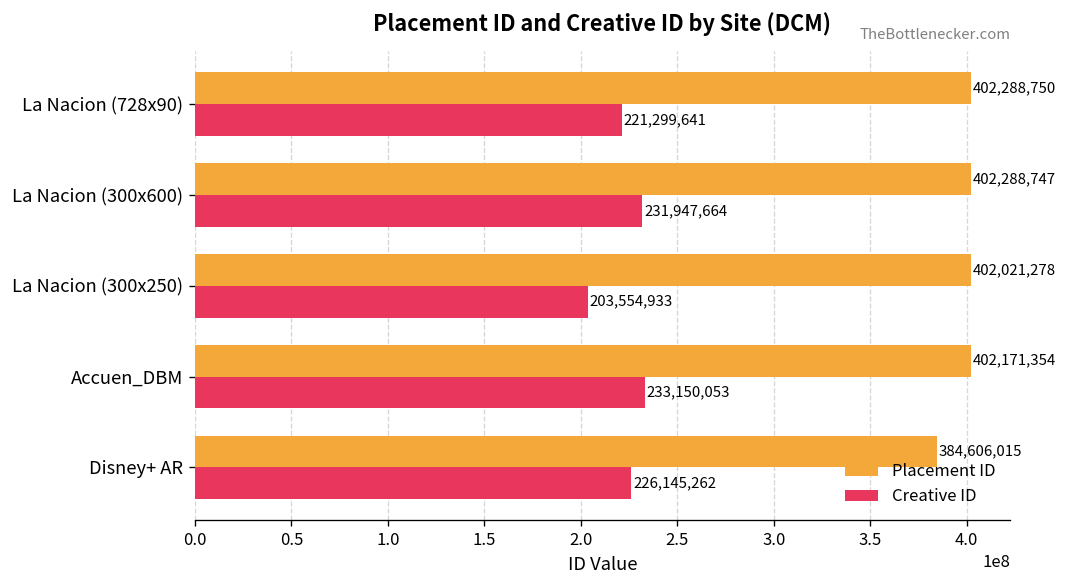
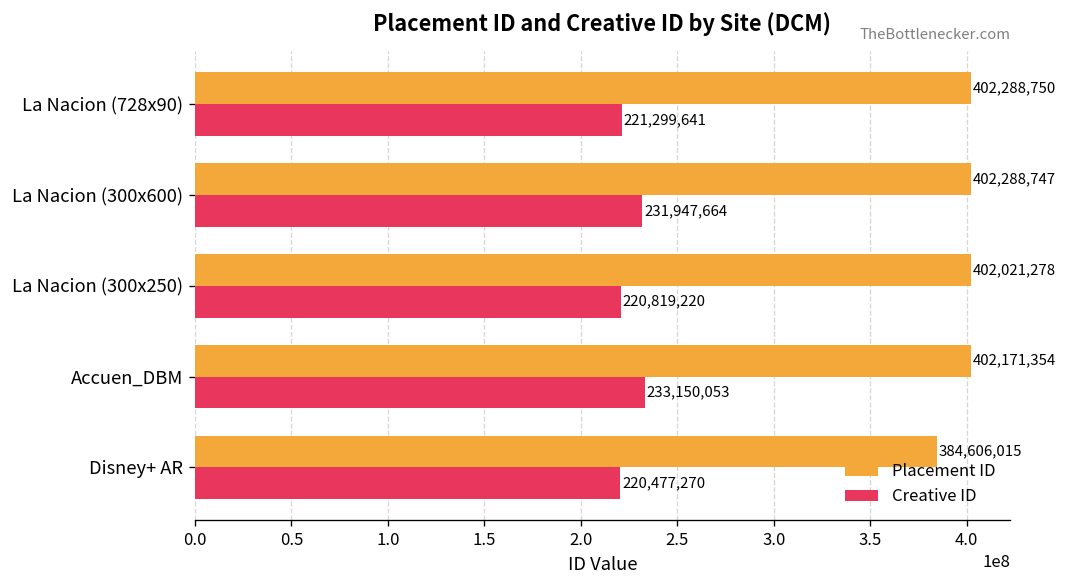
Creative ID, La Nacion (300x250): 203,554,933 -> 220,819,220
Creative ID, Disney+ AR: 226,145,262 -> 220,477,270
